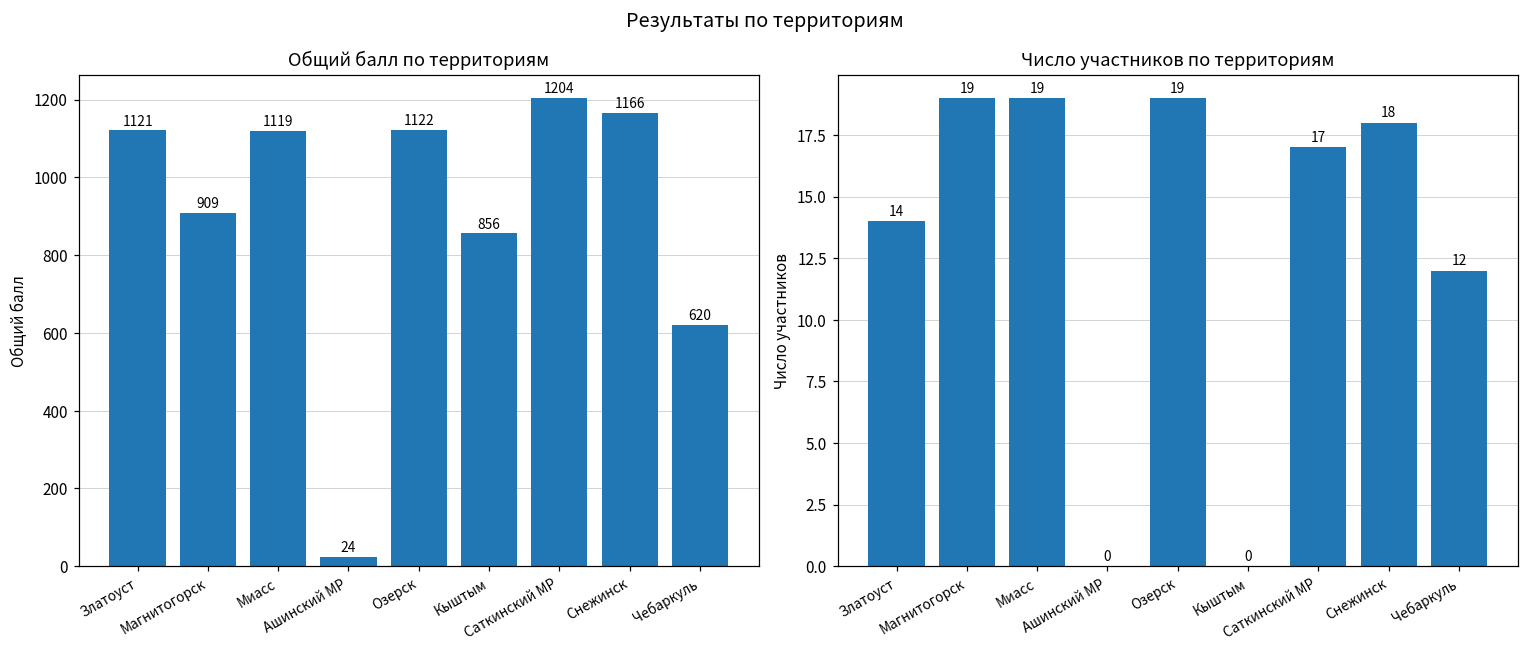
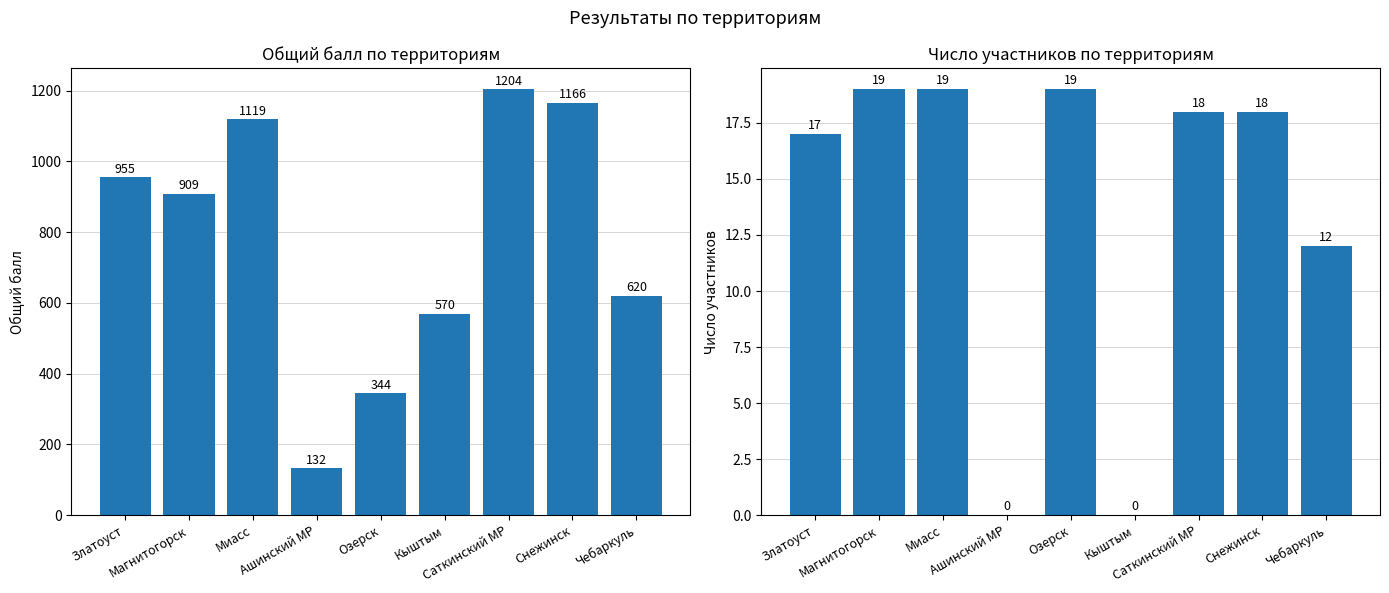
Общий балл по территориям, Златоуст: 1121 -> 955
Общий балл по территориям, Ашинский МР: 24 -> 132
Общий балл по территориям, Озерск: 1122 -> 344
Общий балл по территориям, Кыштым: 856 -> 570
Число участников по территориям, Златоуст: 14 -> 17
Число участников по территориям, Саткинский МР: 17 -> 18
